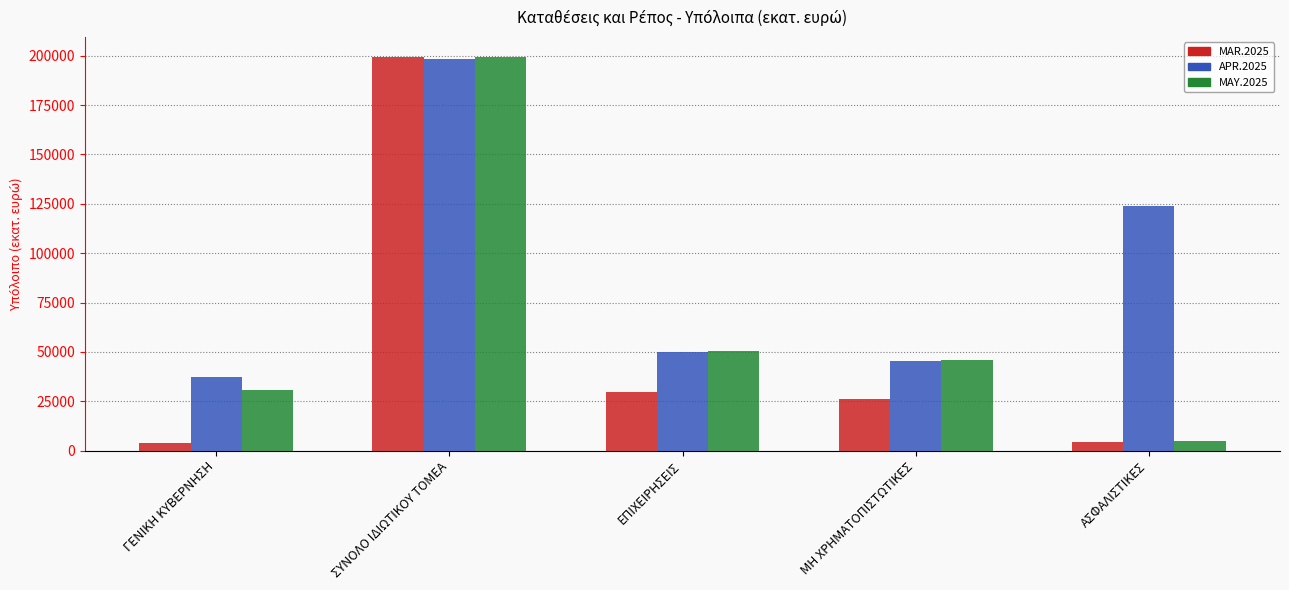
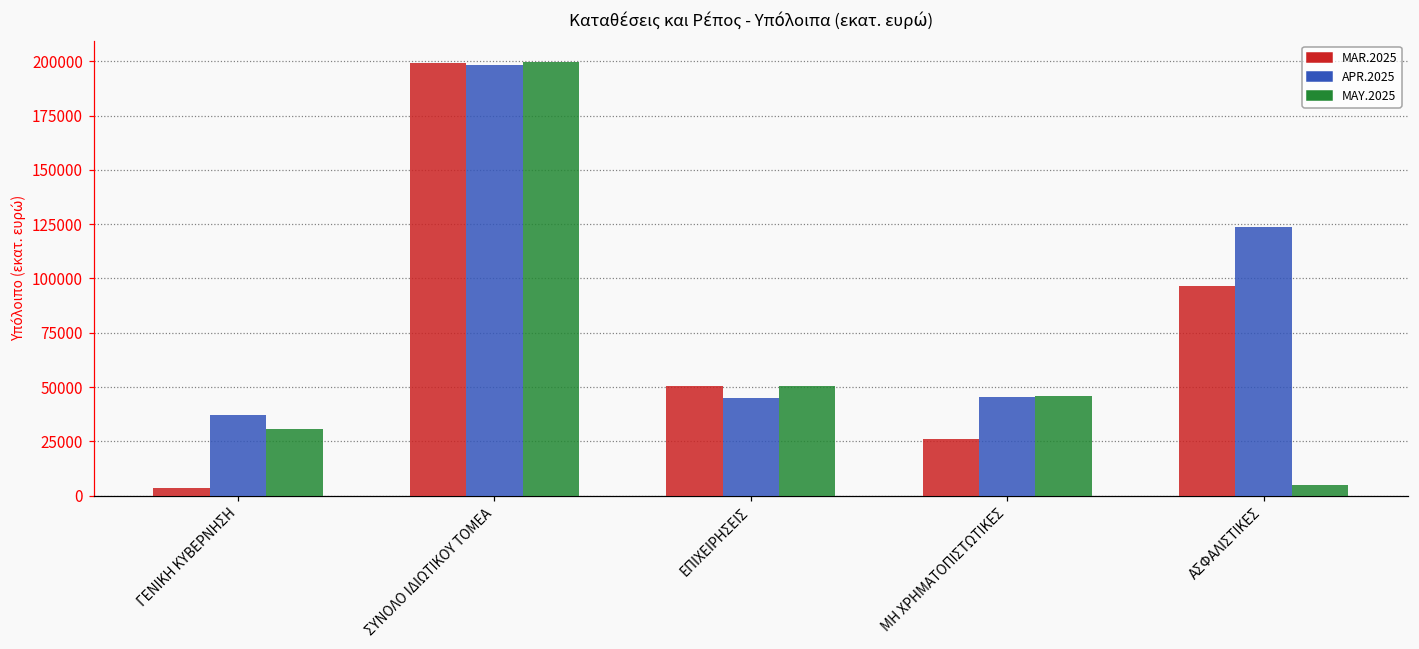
MAR.2025, ΕΠΙΧΕΙΡΗΣΕΙΣ: 30000 -> 51000
APR.2025, ΕΠΙΧΕΙΡΗΣΕΙΣ: 50000 -> 45000
MAR.2025, ΑΣΦΑΛΙΣΤΙΚΕΣ: 4000 -> 96000
